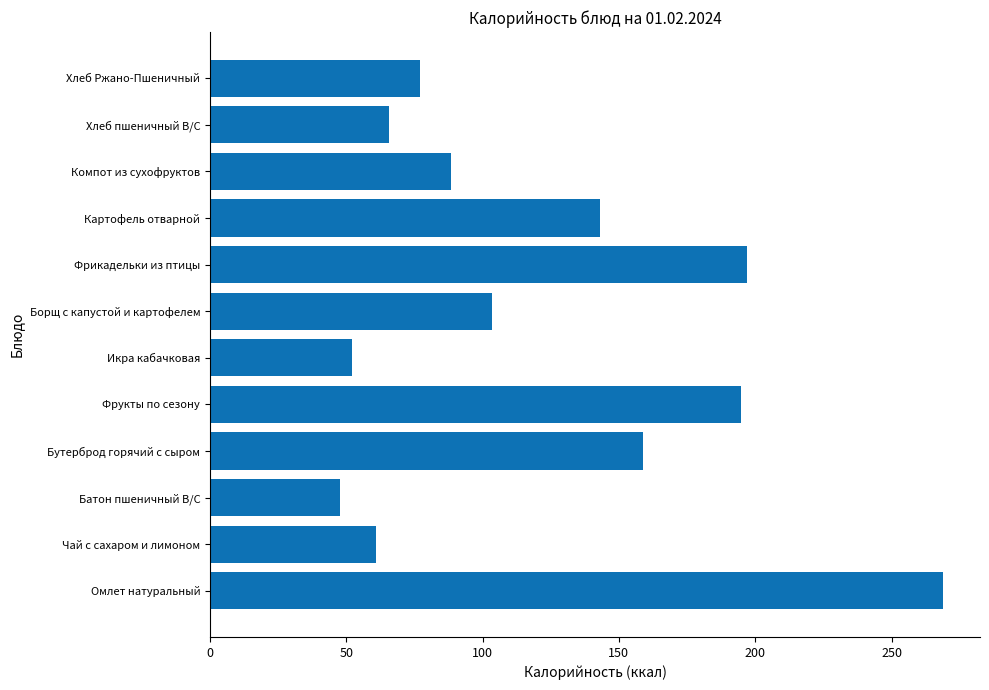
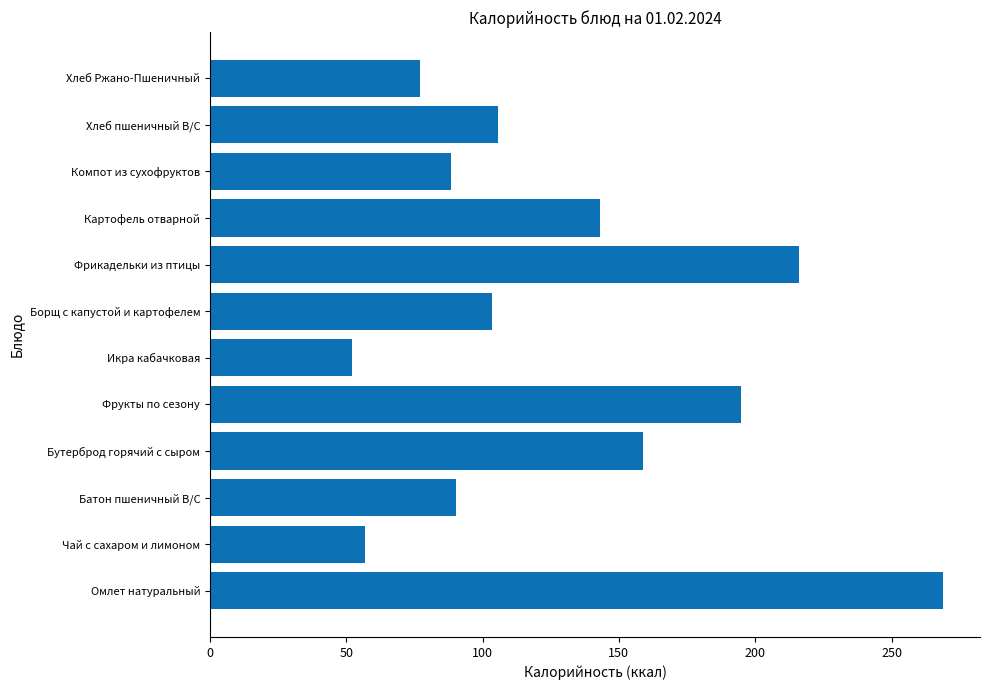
Хлеб пшеничный В/С: 66 -> 106
Фрикадельки из птицы: 197 -> 216
Батон пшеничный В/С: 48 -> 90
Чай с сахаром и лимоном: 61 -> 57
